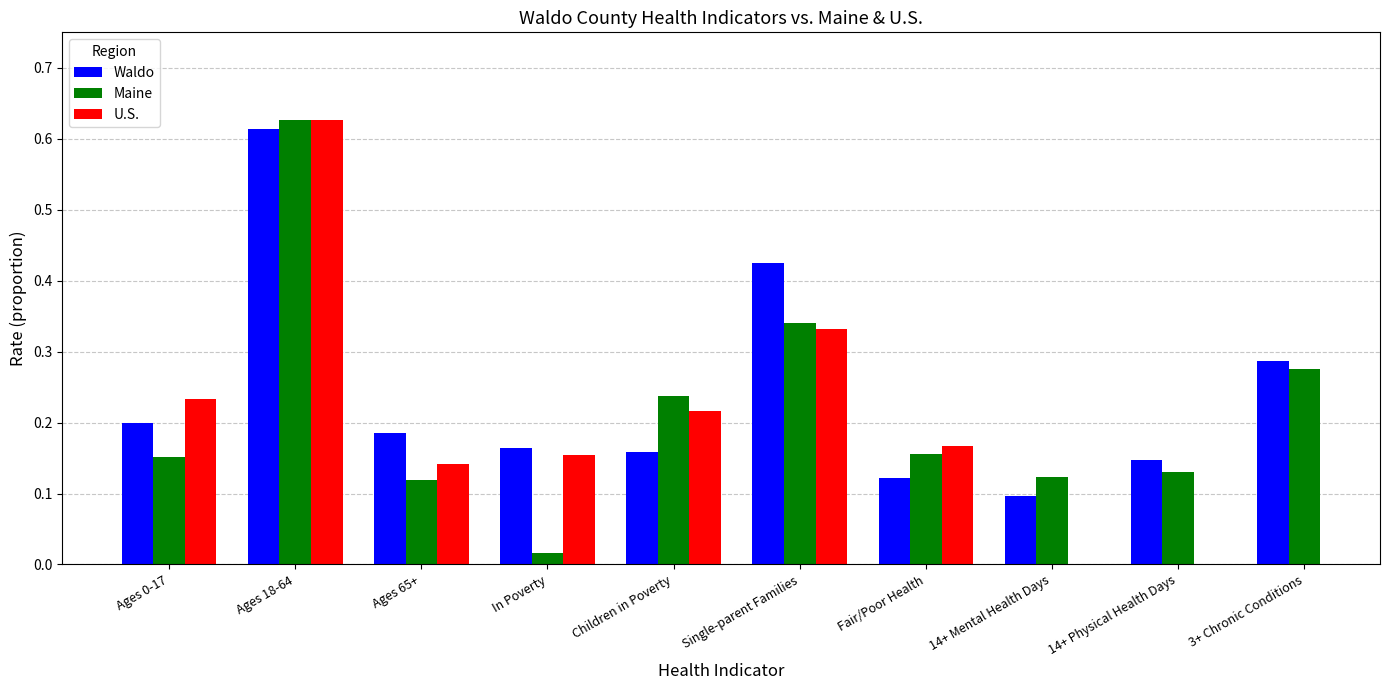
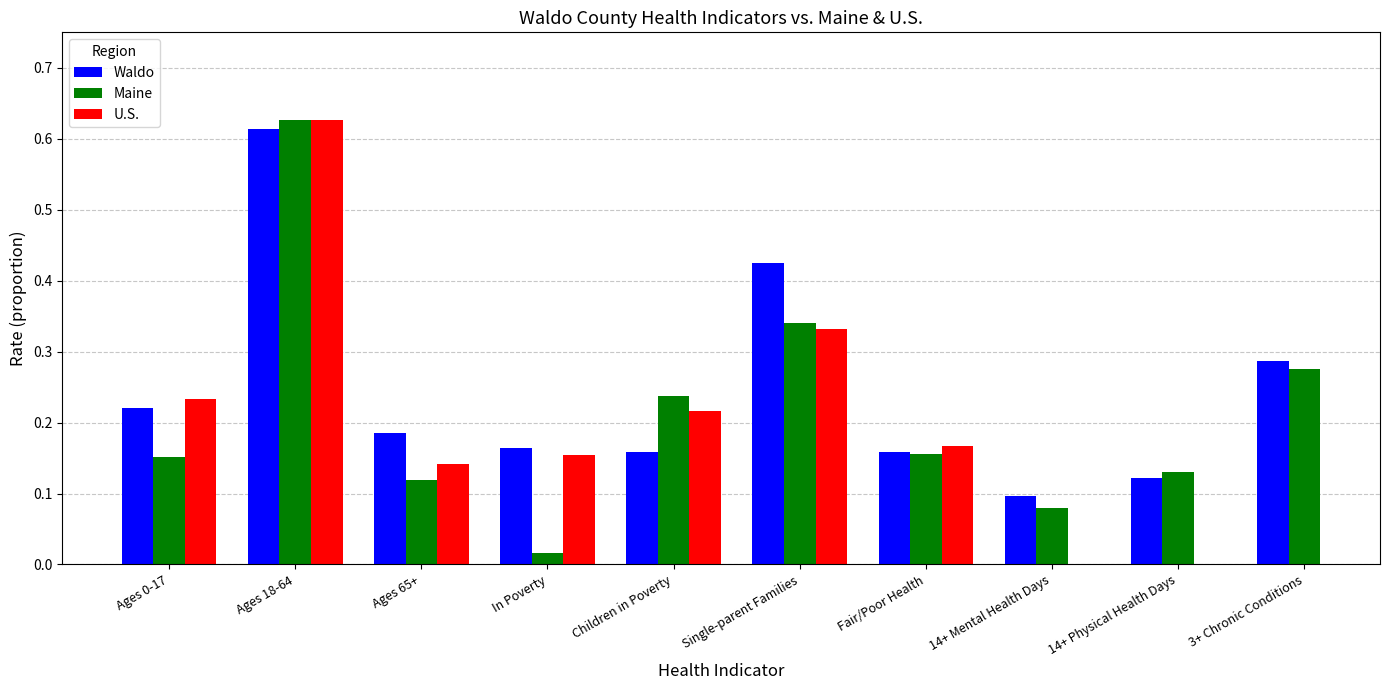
Waldo, Ages 0-17: 0.20 -> 0.22
Waldo, Fair/Poor Health: 0.12 -> 0.16
Maine, 14+ Mental Health Days: 0.12 -> 0.08
Waldo, 14+ Physical Health Days: 0.15 -> 0.12
